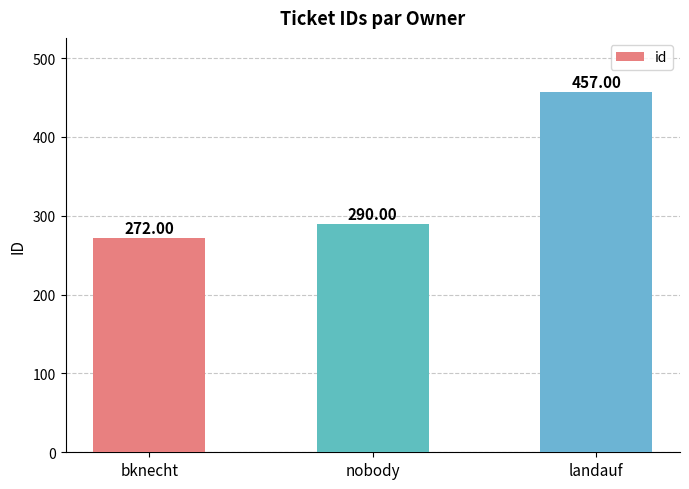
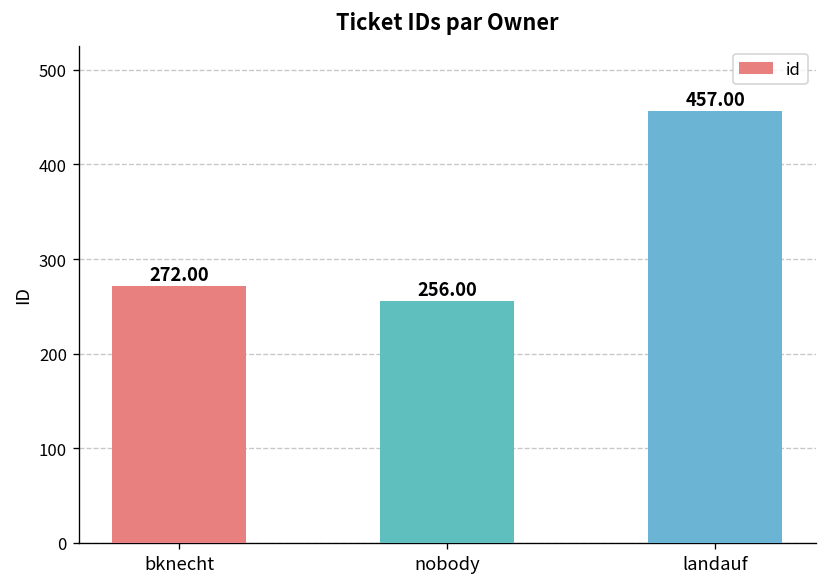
nobody: 290.00 -> 256.00
